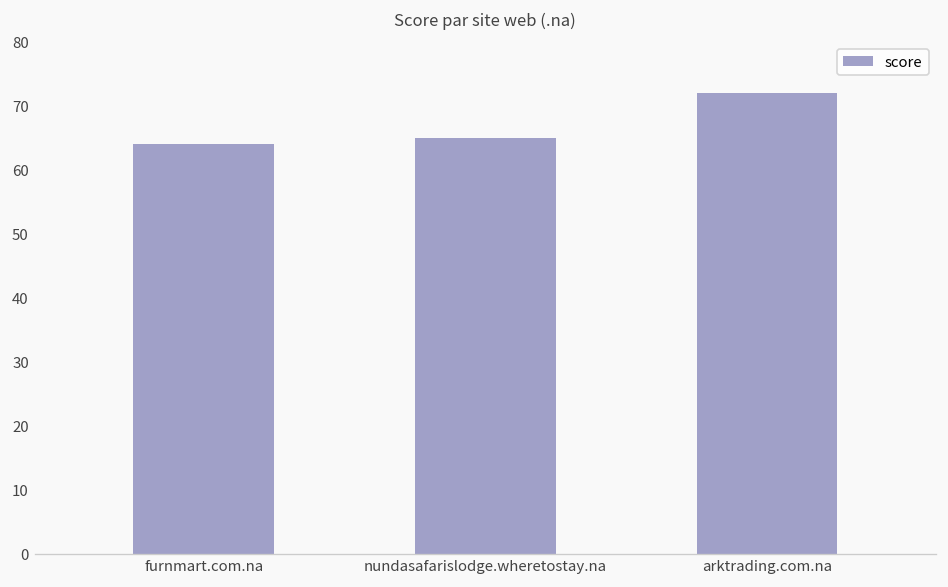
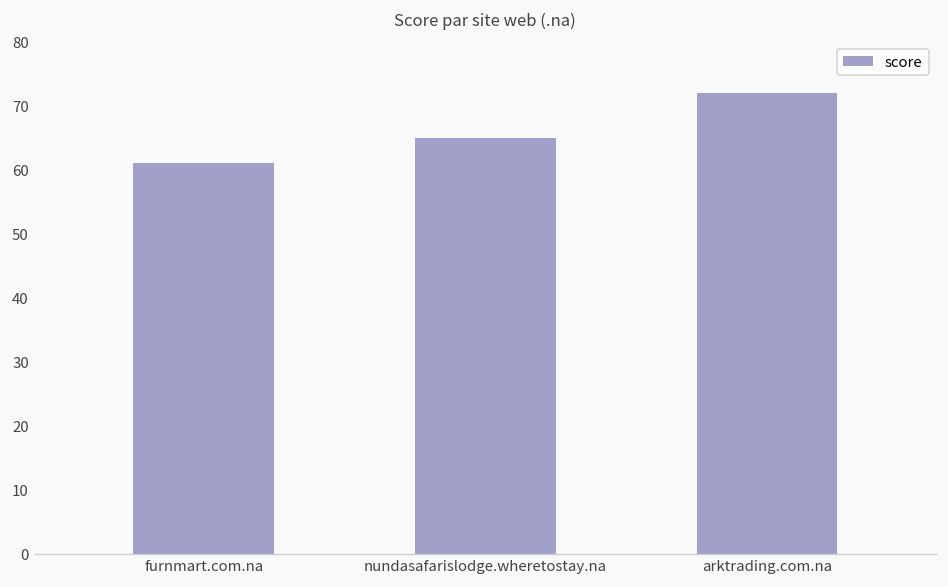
furnmart.com.na: 64 -> 61
